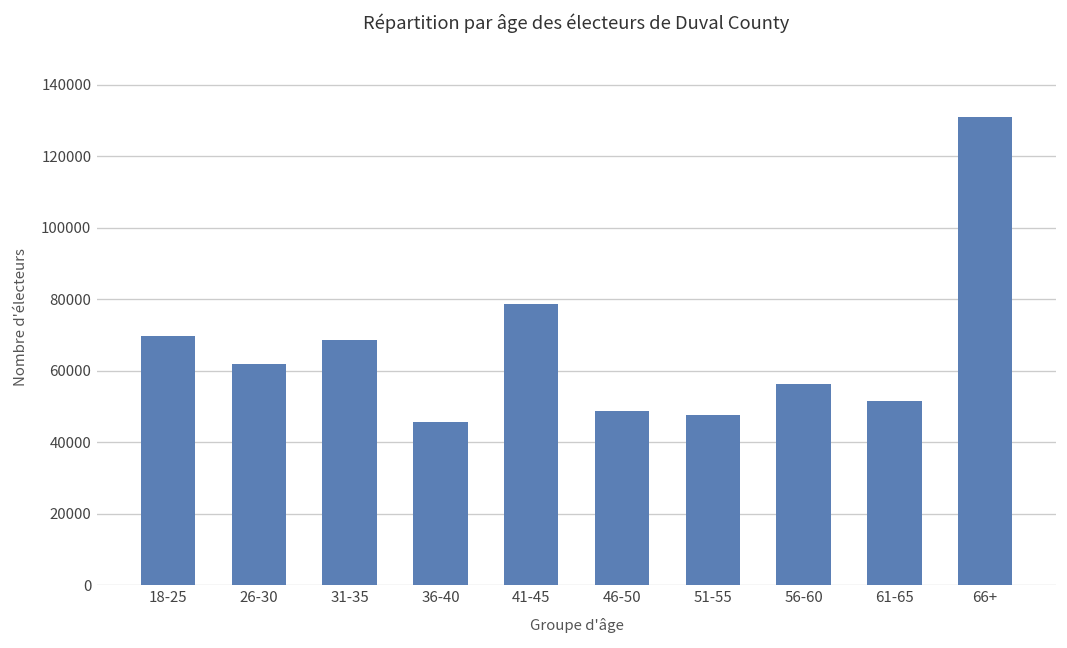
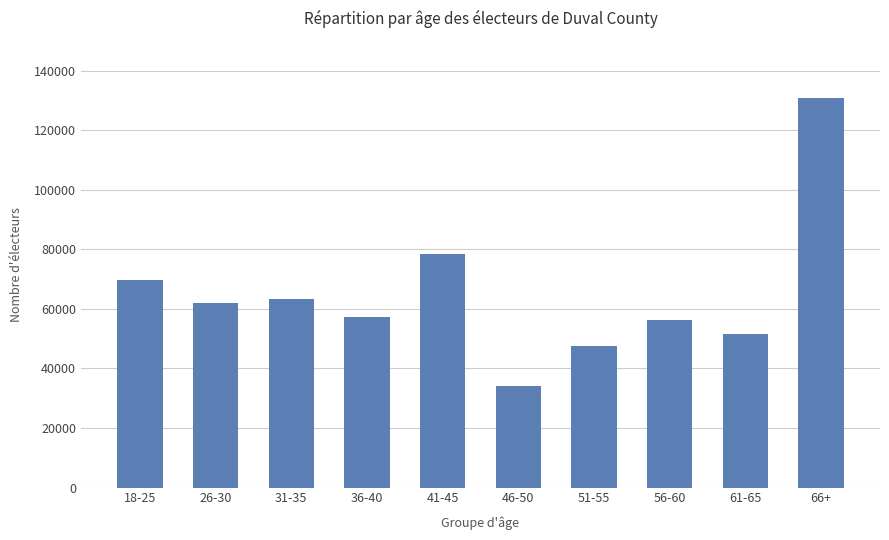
31-35: 69000 -> 63000
36-40: 46000 -> 57000
46-50: 49000 -> 34000
